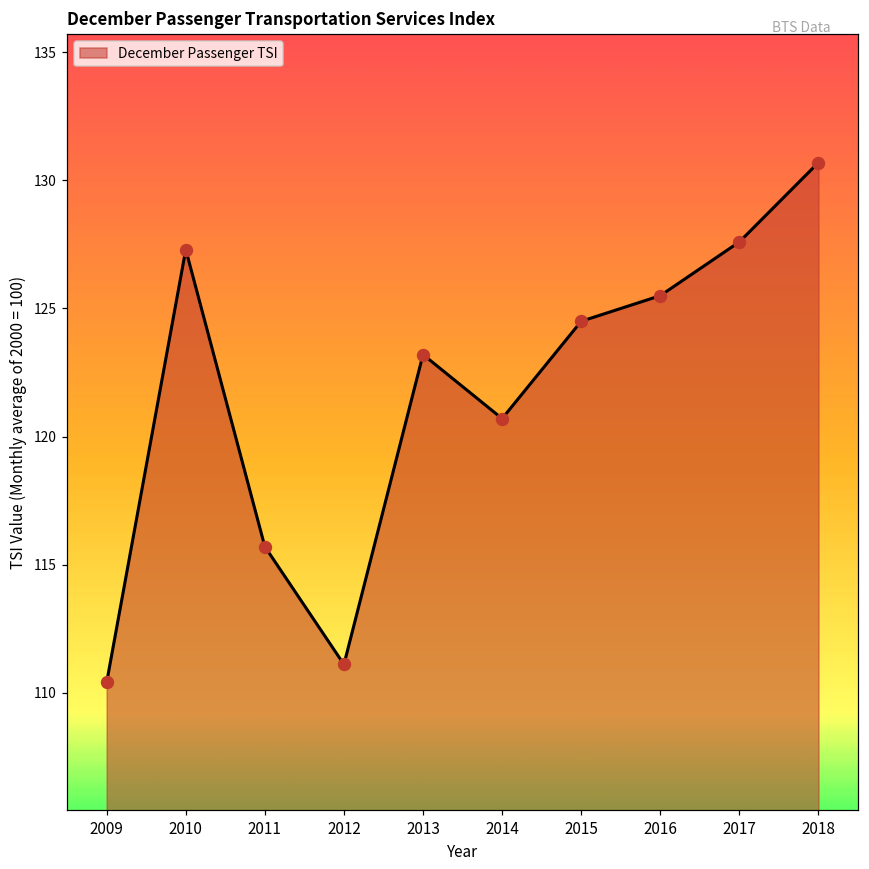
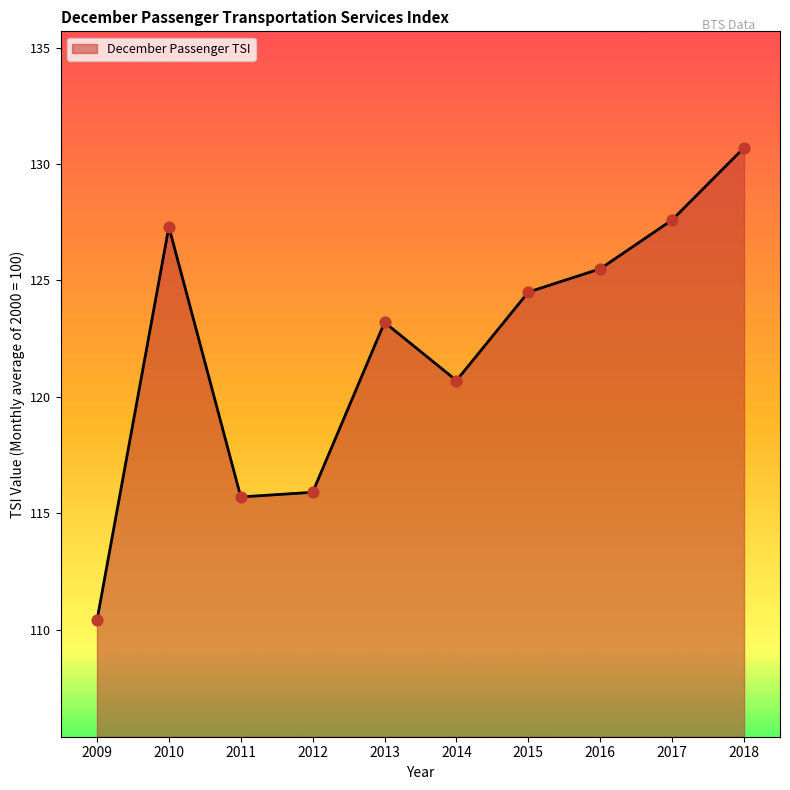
2012: 111.1 -> 115.9
